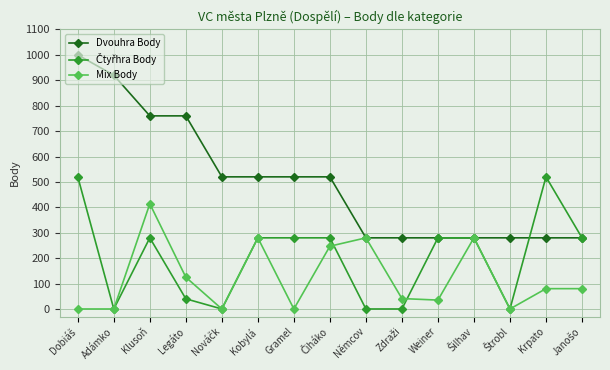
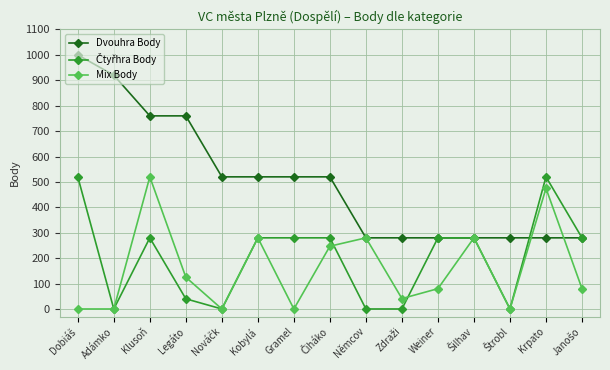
Mix Body, Klusoň: 410 -> 520
Mix Body, Weiner: 40 -> 80
Mix Body, Krpato: 80 -> 480
